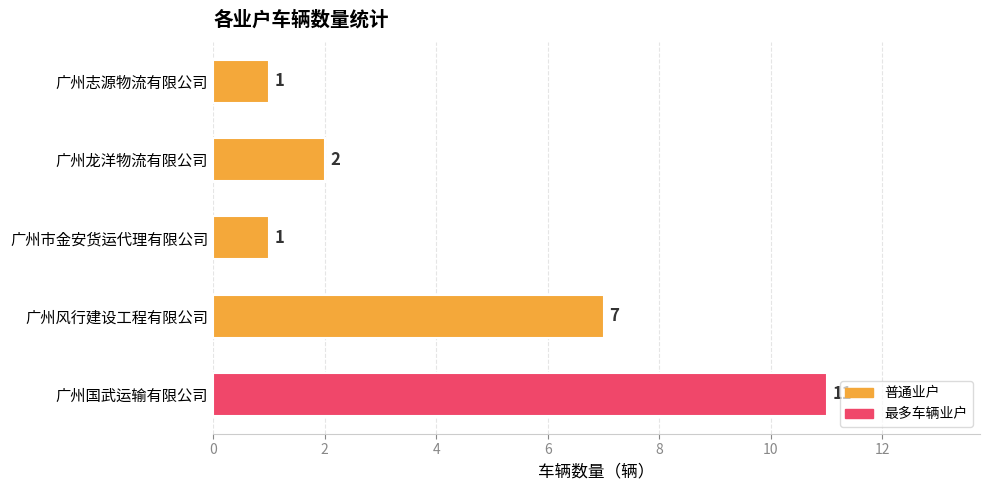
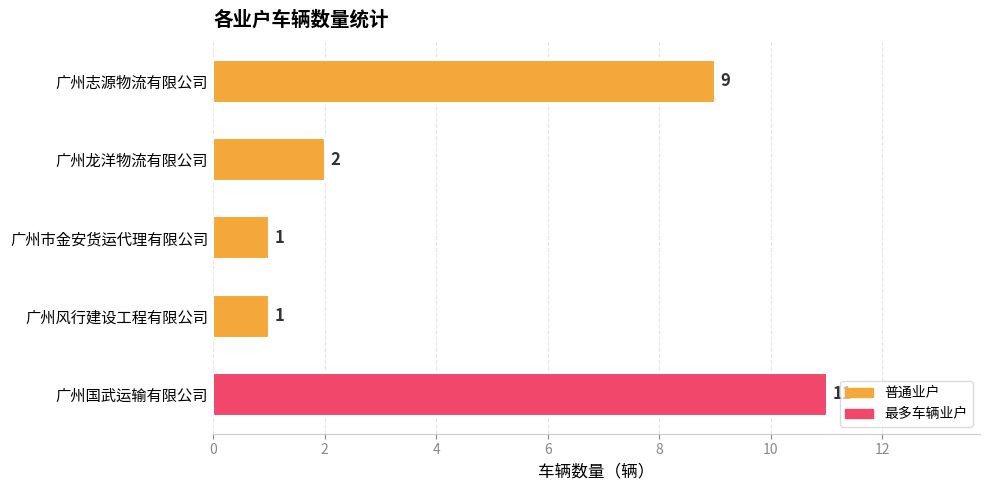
广州志源物流有限公司: 1 -> 9
广州风行建设工程有限公司: 7 -> 1
